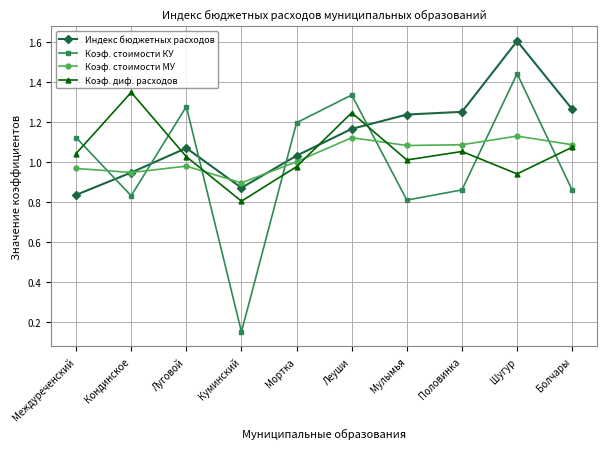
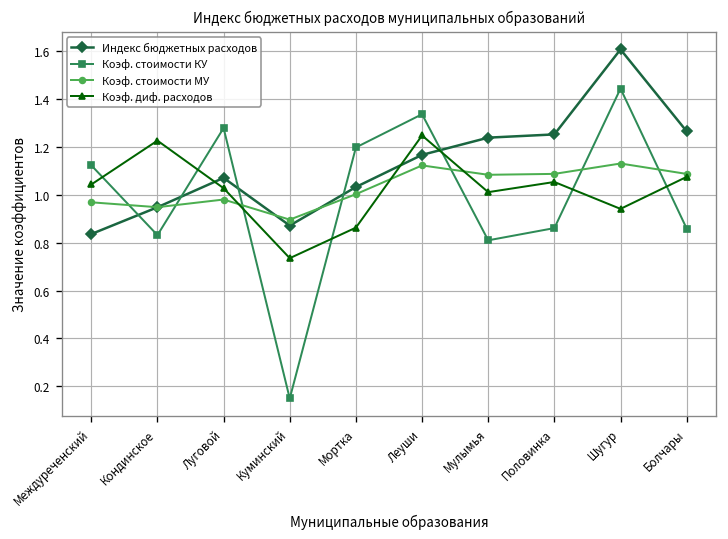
Коэф. диф. расходов, Кондинское: 1.35 -> 1.22
Коэф. диф. расходов, Куминский: 0.80 -> 0.73
Коэф. диф. расходов, Мортка: 0.98 -> 0.86
